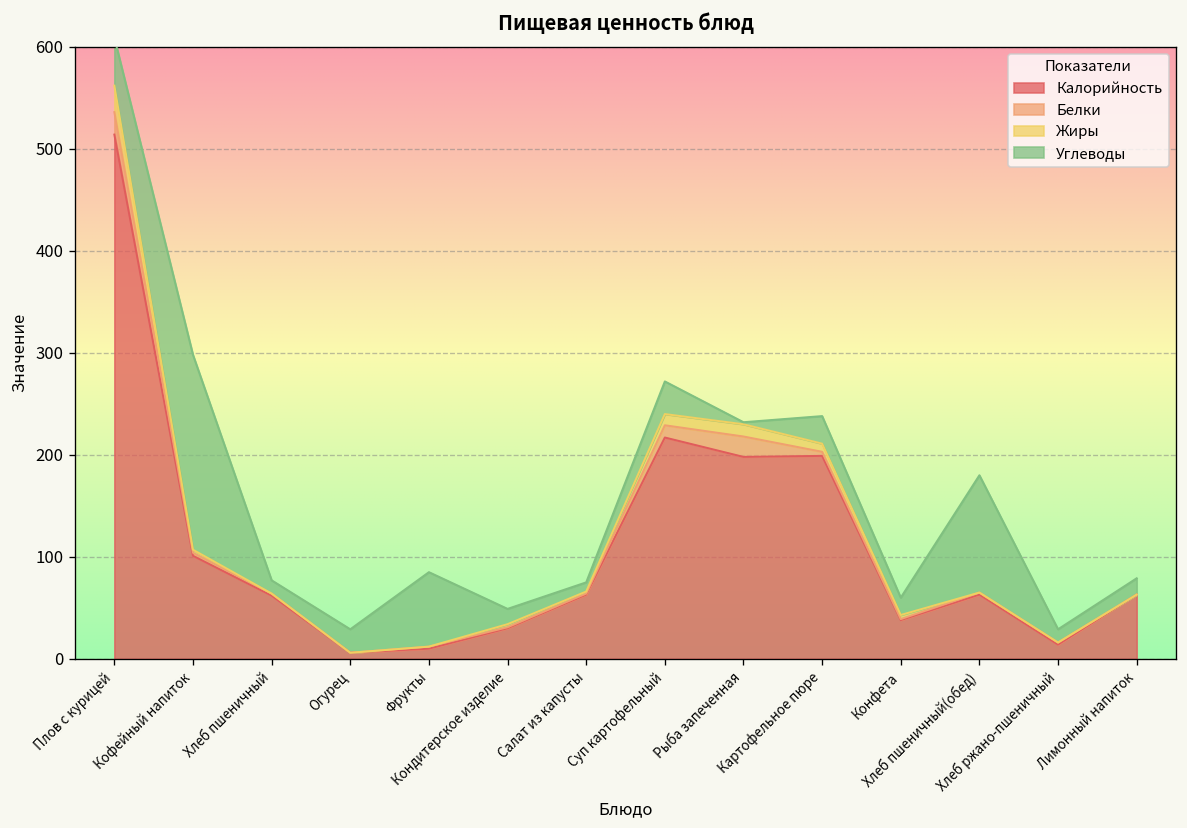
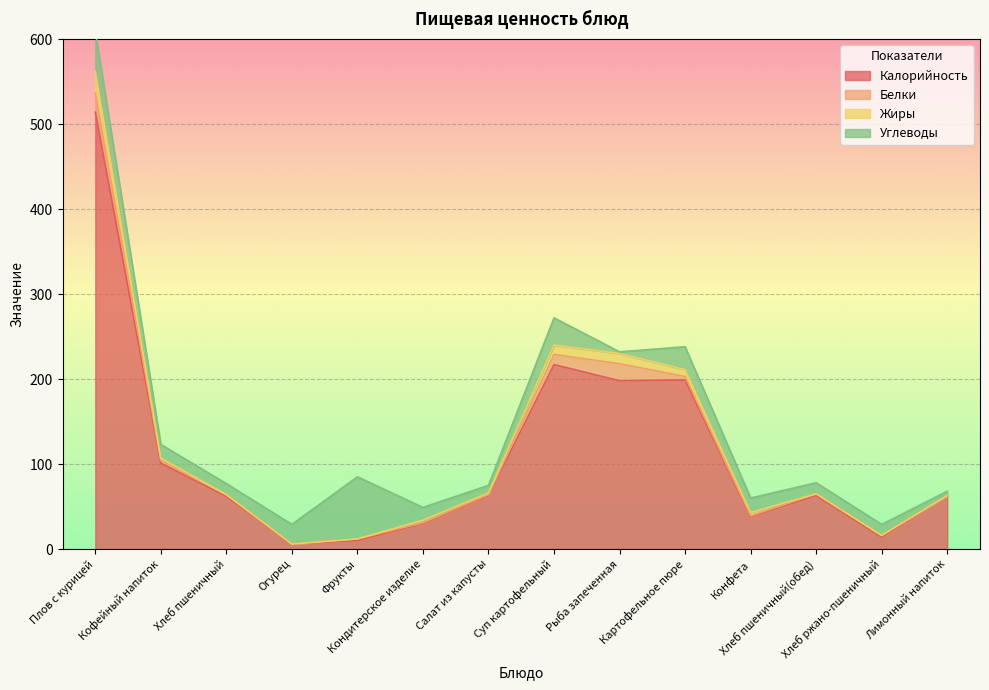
Углеводы, Кофейный напиток: 190 -> 20
Углеводы, Хлеб пшеничный(обед): 120 -> 10
Углеводы, Лимонный напиток: 20 -> 10
